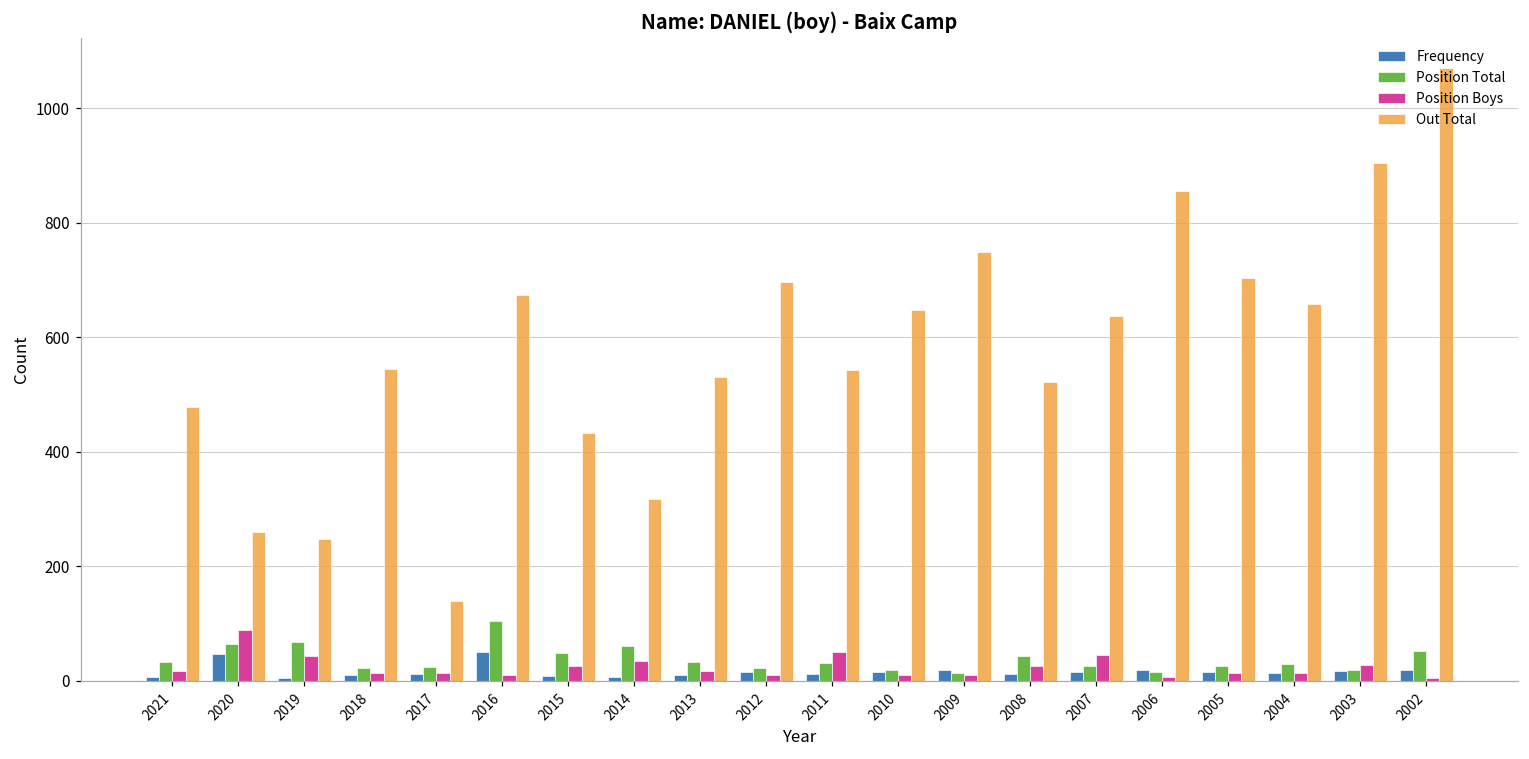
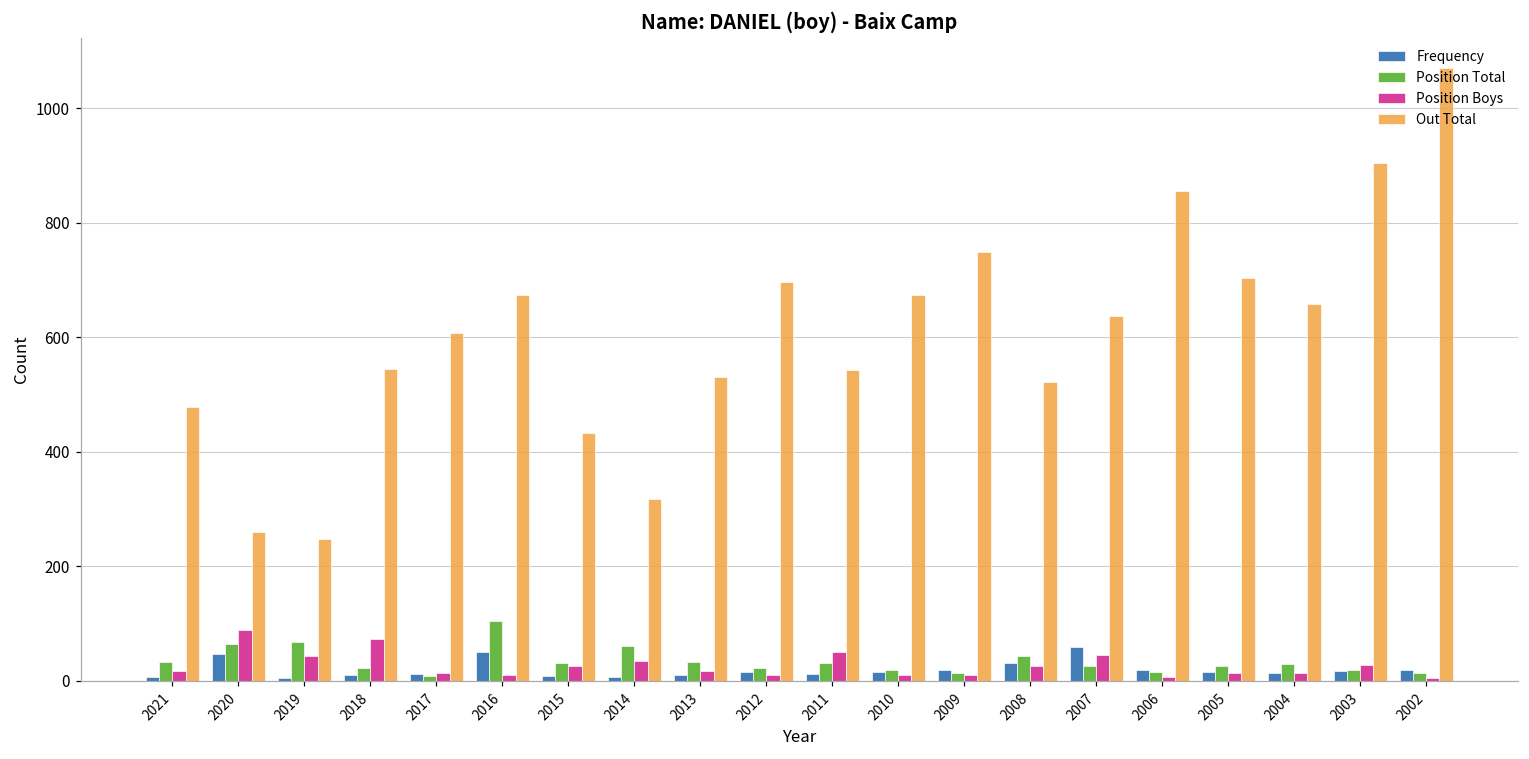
Position Boys, 2018: 10 -> 70
Position Total, 2017: 20 -> 10
Out Total, 2017: 140 -> 610
Position Total, 2015: 50 -> 30
Out Total, 2010: 650 -> 670
Frequency, 2008: 10 -> 30
Frequency, 2007: 20 -> 60
Position Total, 2002: 50 -> 10
